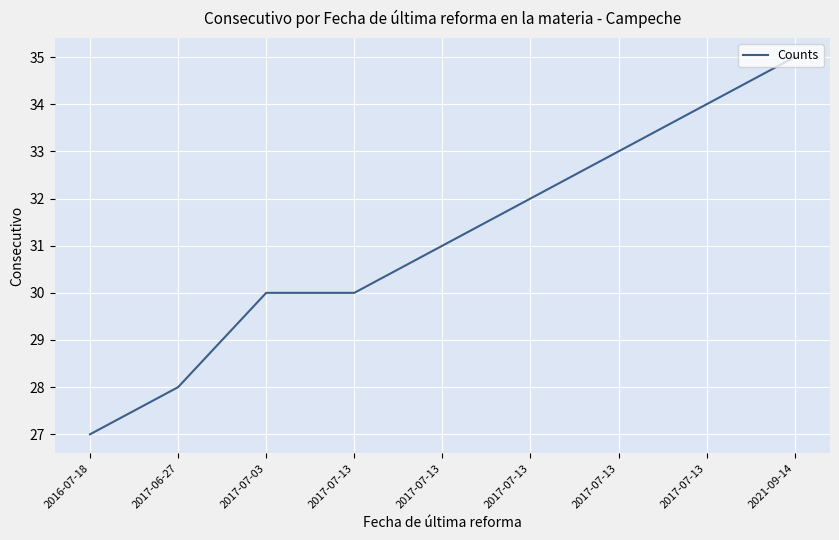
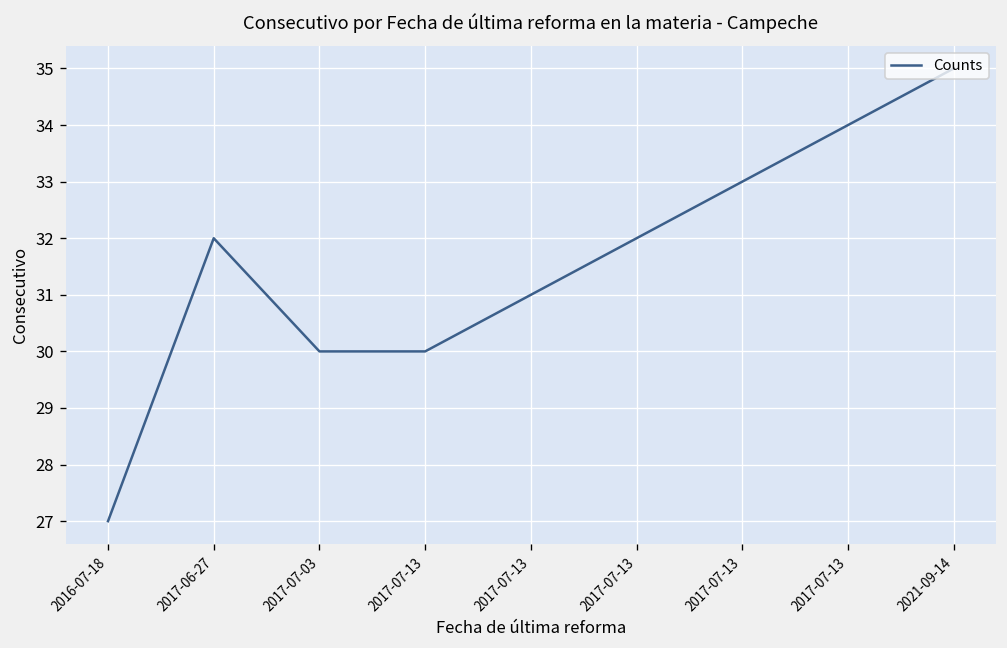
2017-06-27: 28 -> 32
